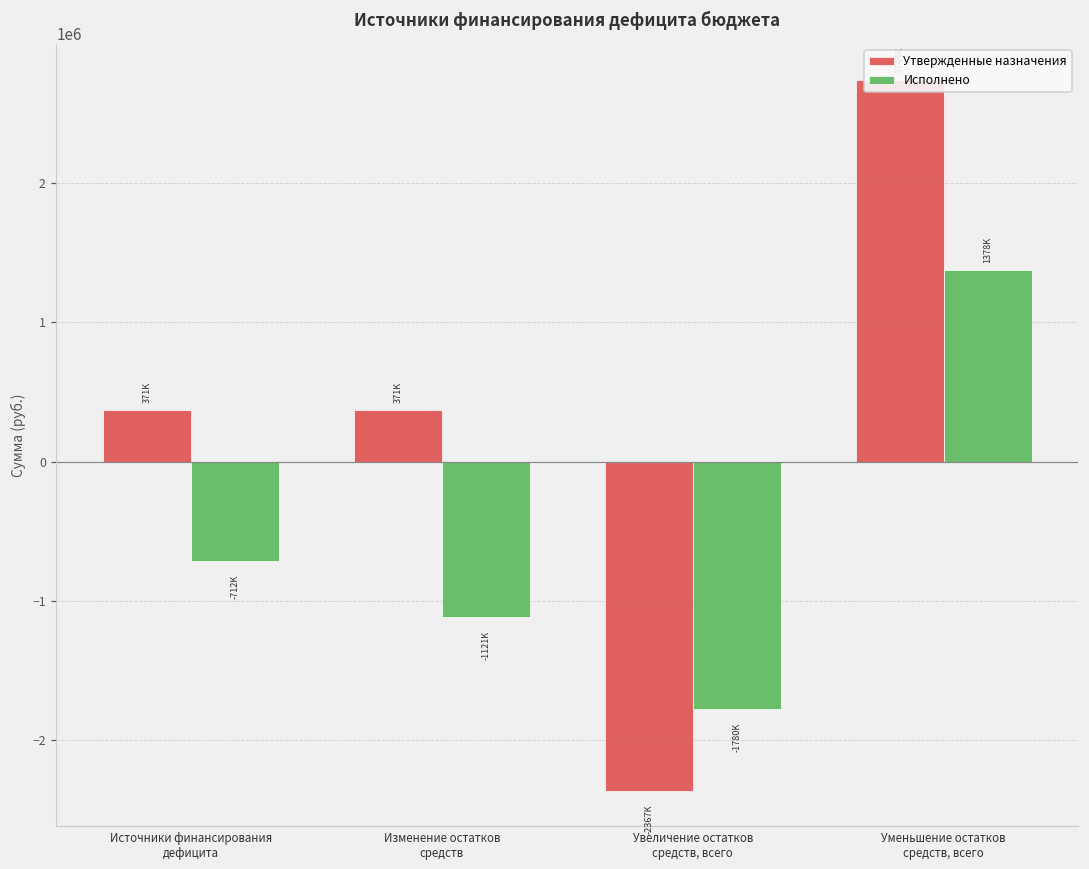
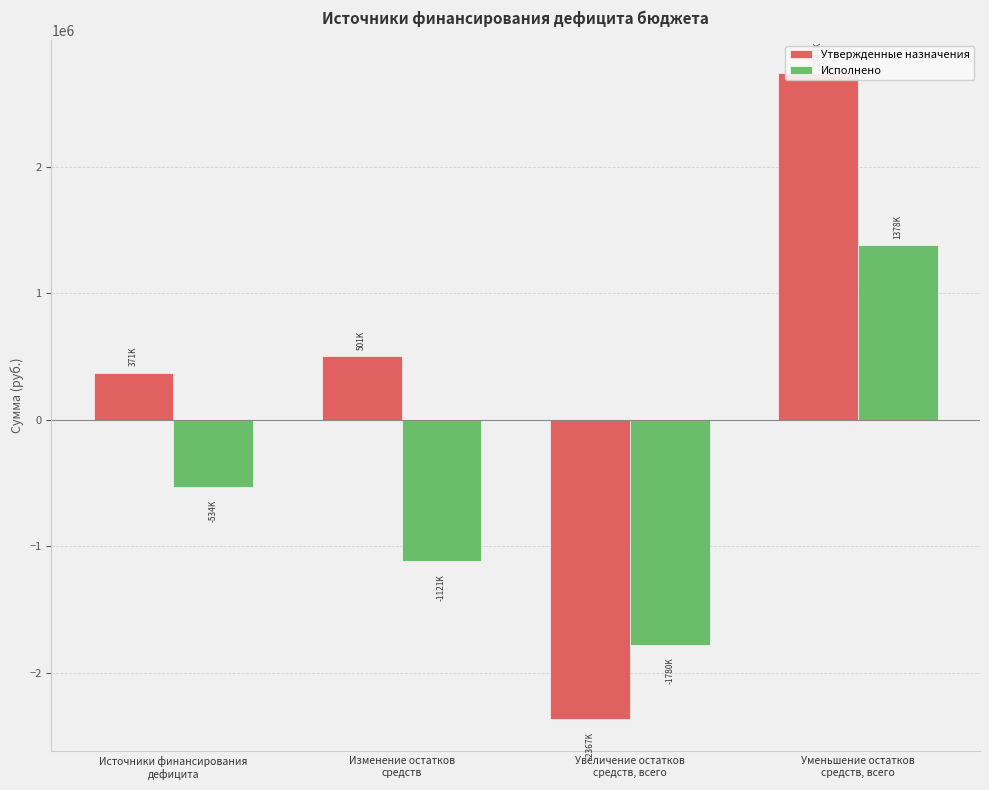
Исполнено, Источники финансирования дефицита: -712K -> -534K
Утвержденные назначения, Изменение остатков средств: 371K -> 501K
